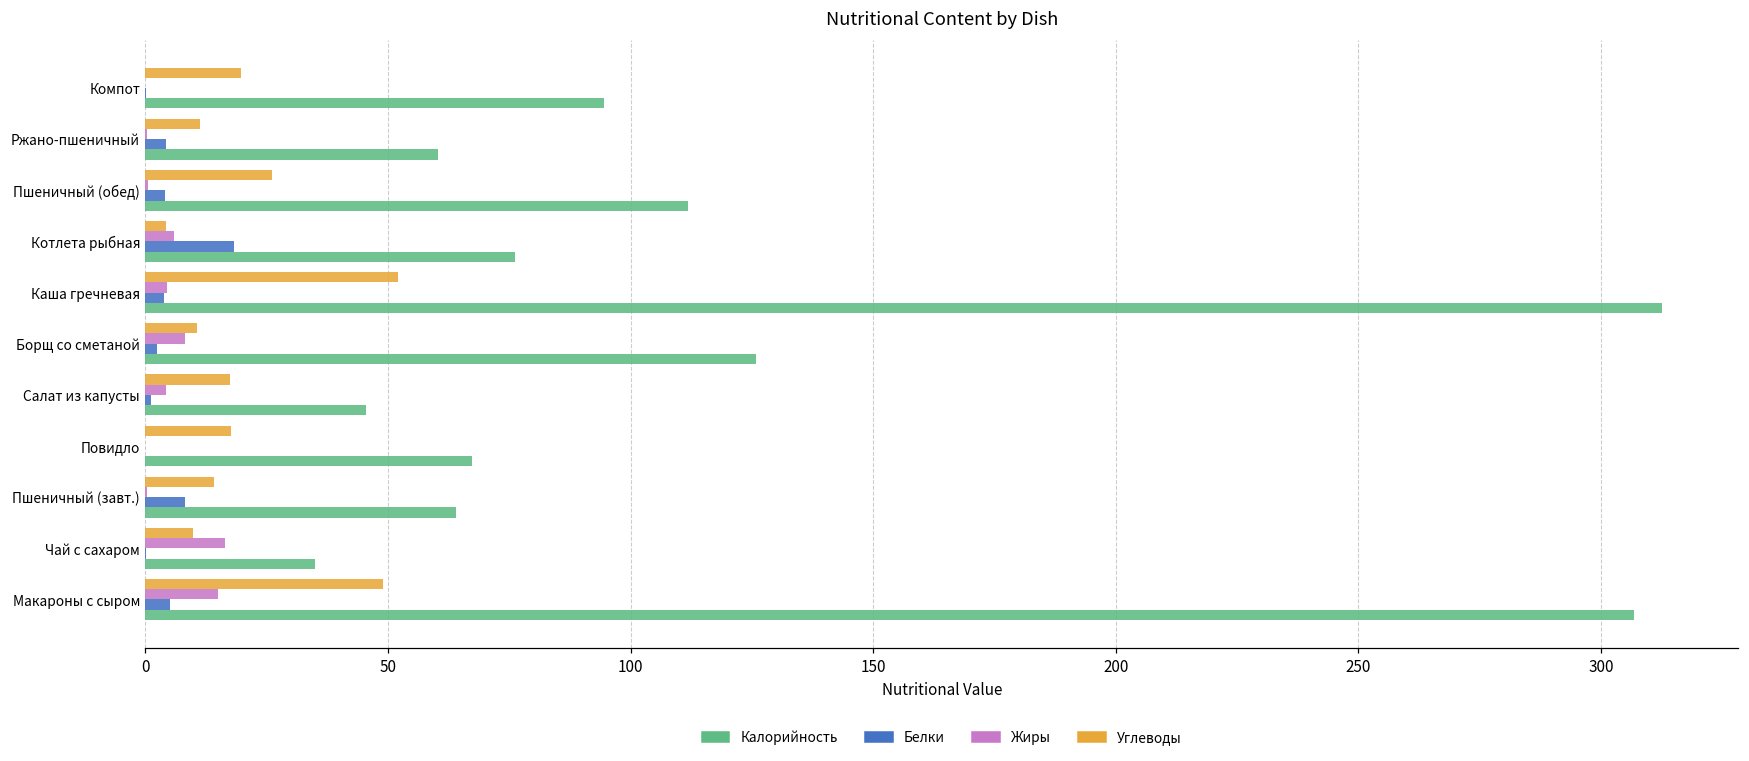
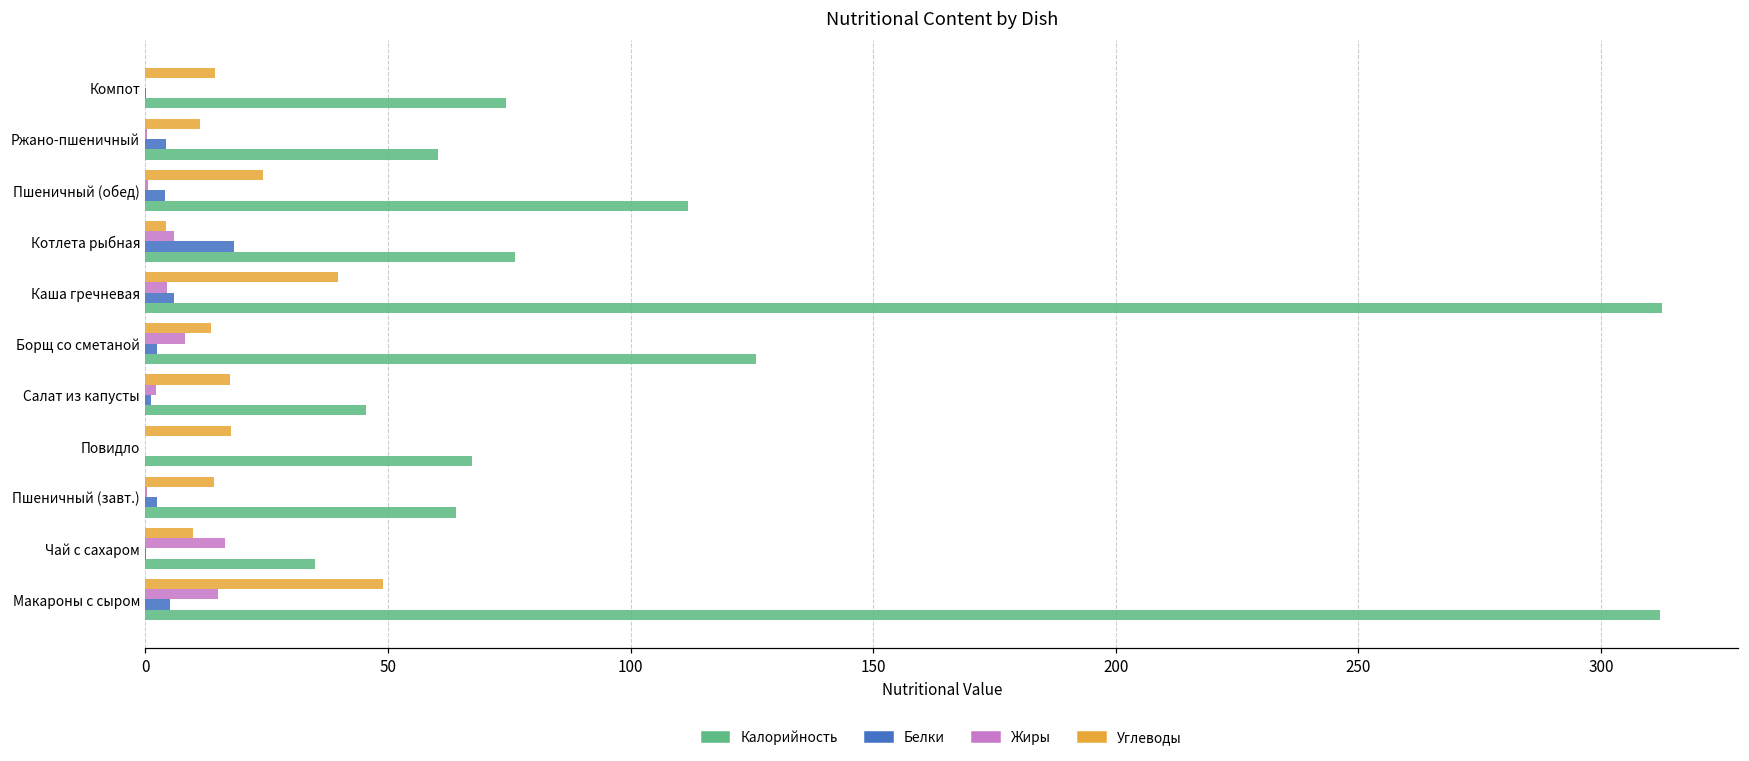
Углеводы, Компот: 20 -> 14
Калорийность, Компот: 95 -> 74
Углеводы, Пшеничный (обед): 26 -> 24
Углеводы, Каша гречневая: 52 -> 40
Белки, Каша гречневая: 4 -> 6
Углеводы, Борщ со сметаной: 11 -> 14
Жиры, Салат из капусты: 4 -> 2
Белки, Пшеничный (завт.): 8 -> 2
Калорийность, Макароны с сыром: 307 -> 312
